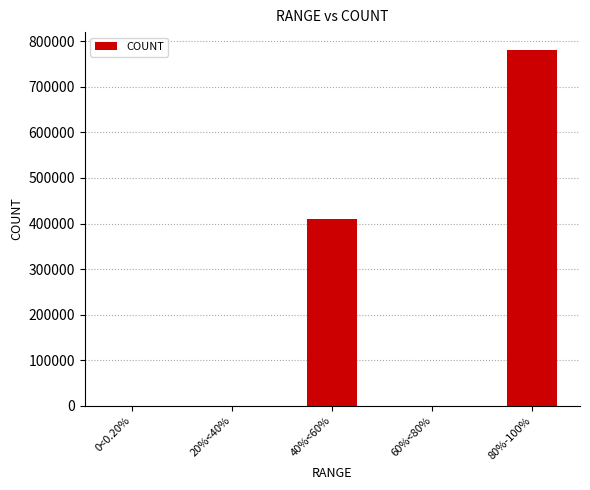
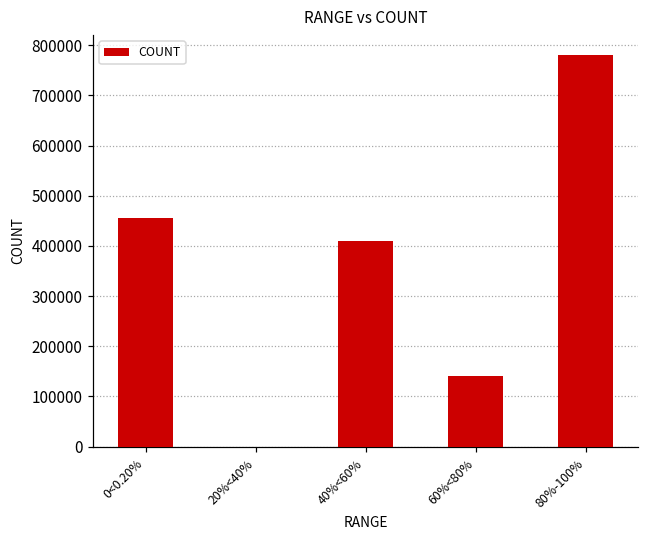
0<0.20%: 0 -> 460000
60%<80%: 0 -> 140000
